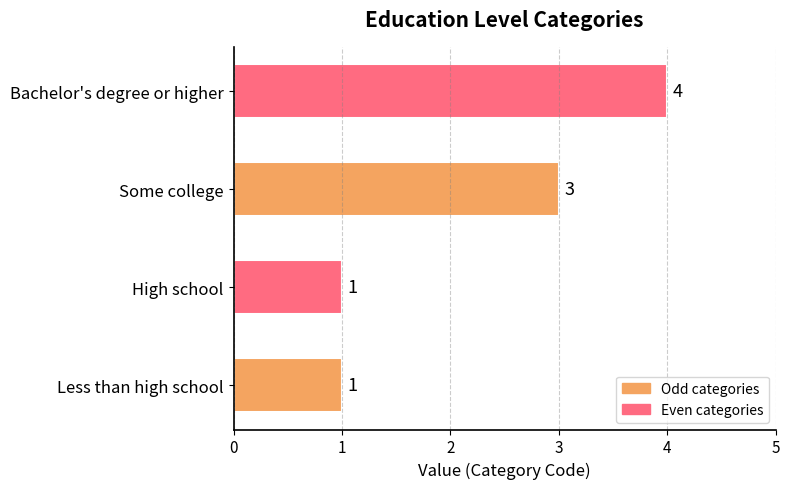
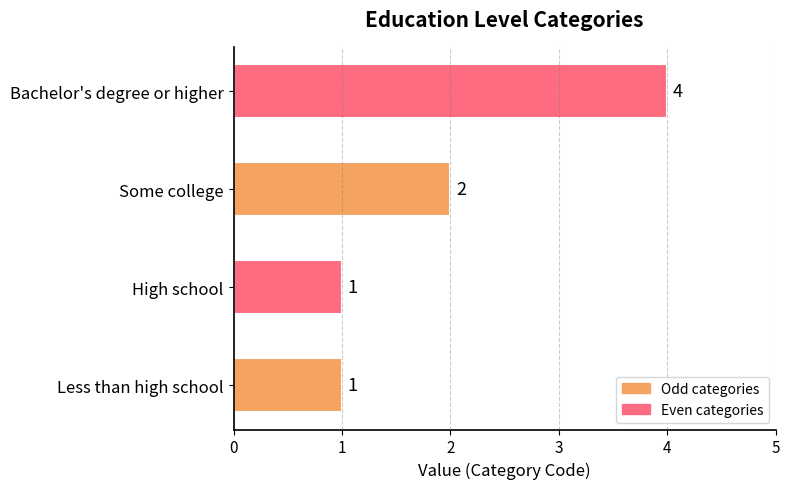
Some college: 3 -> 2
